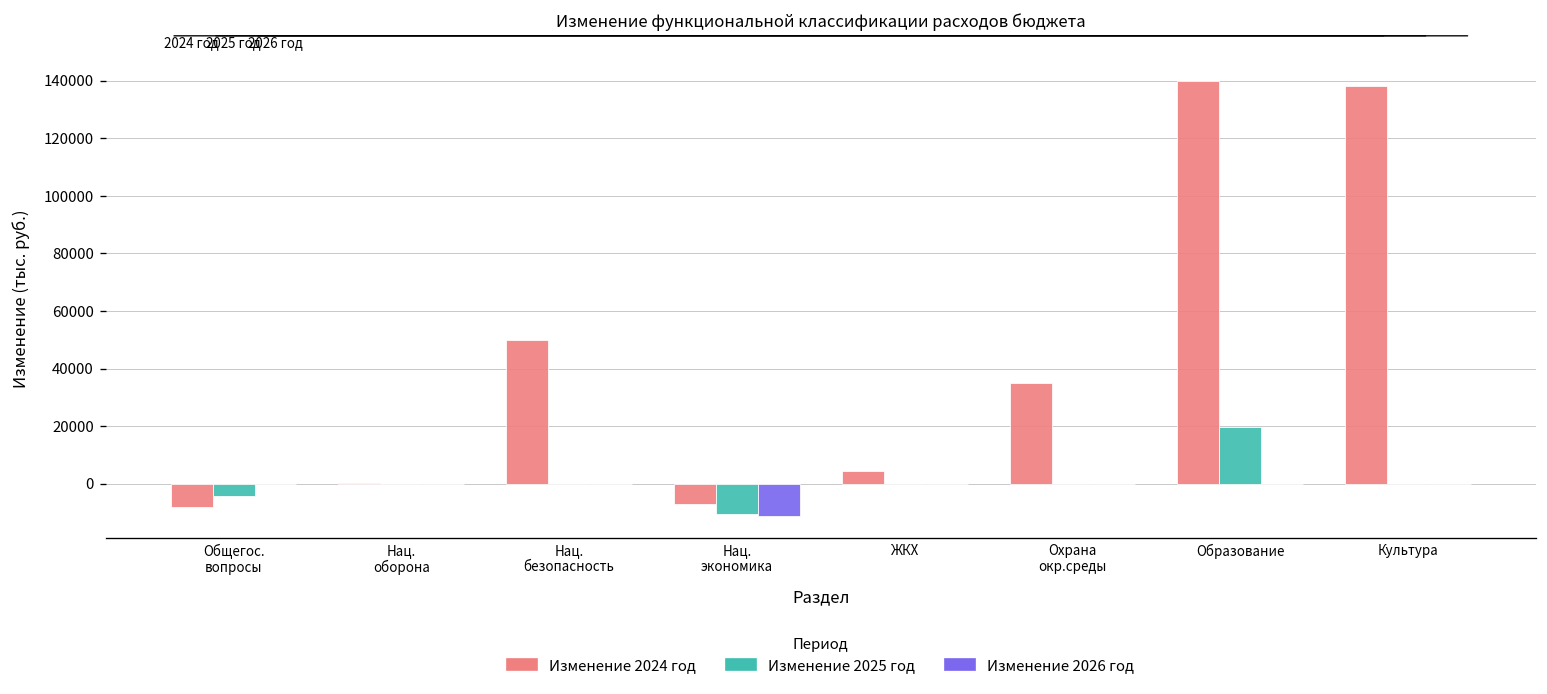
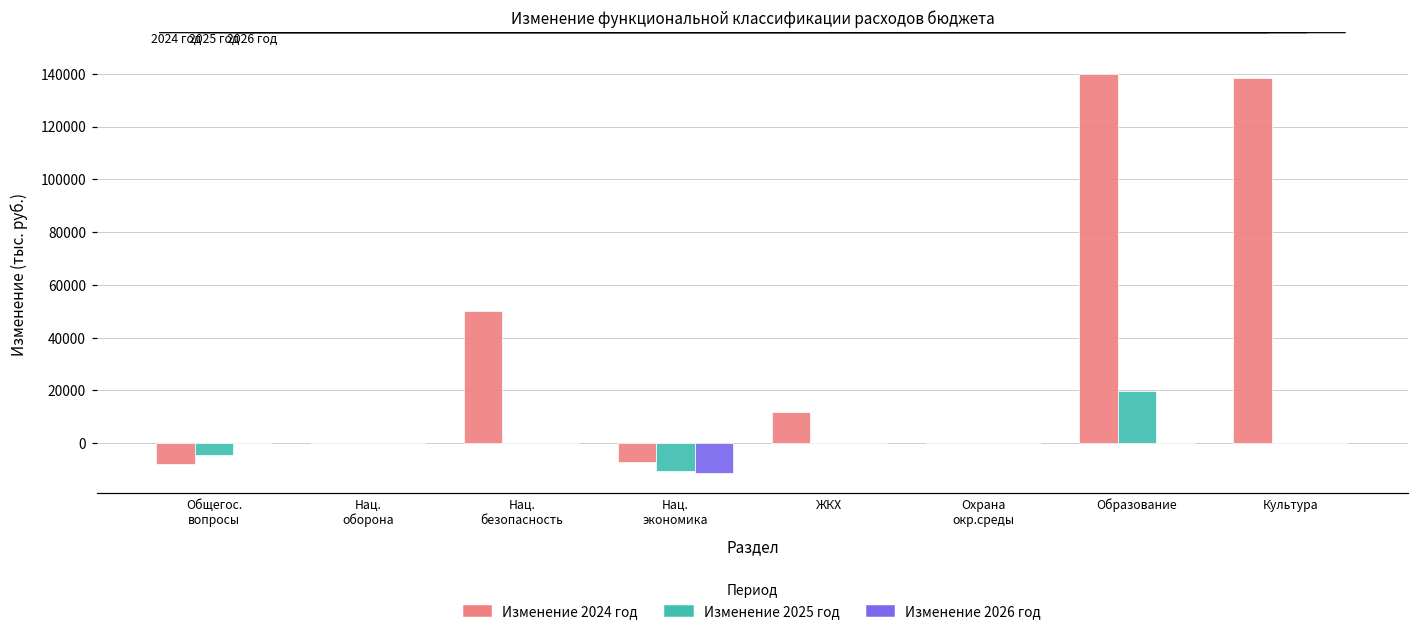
Изменение 2024 год, ЖКХ: 5000 -> 12000
Изменение 2024 год, Охрана окр.среды: 35000 -> 0
